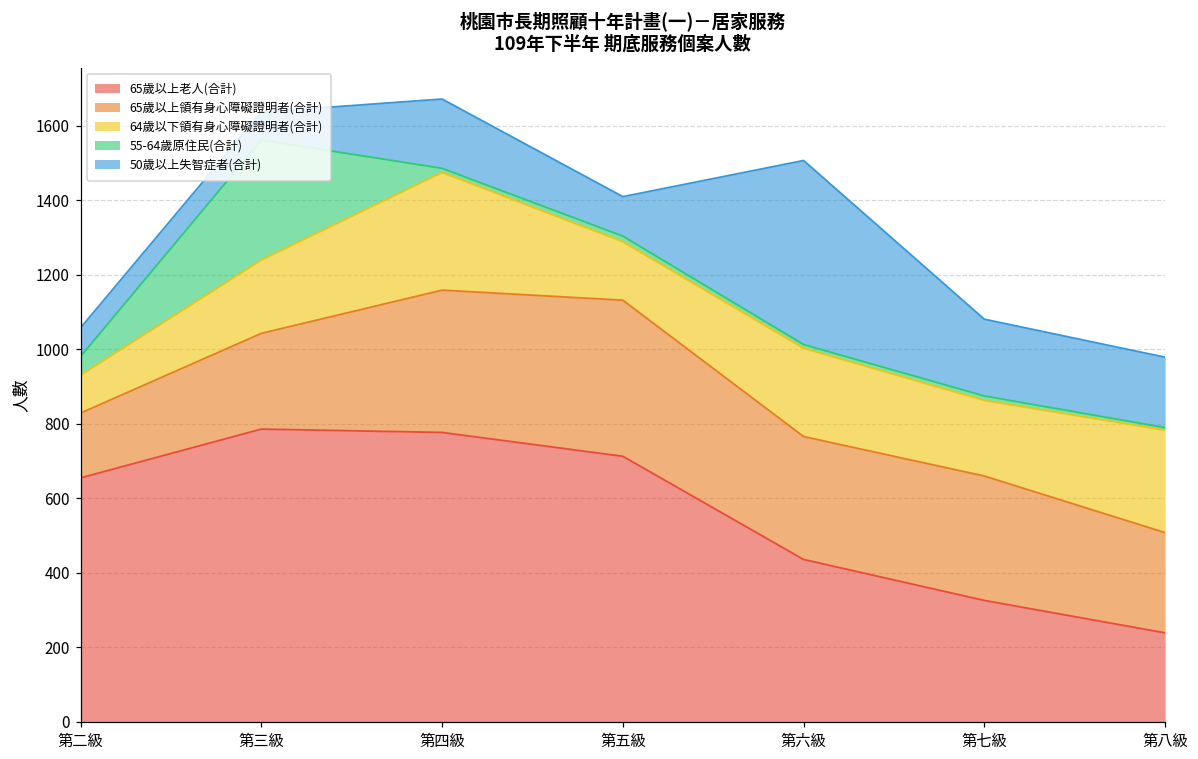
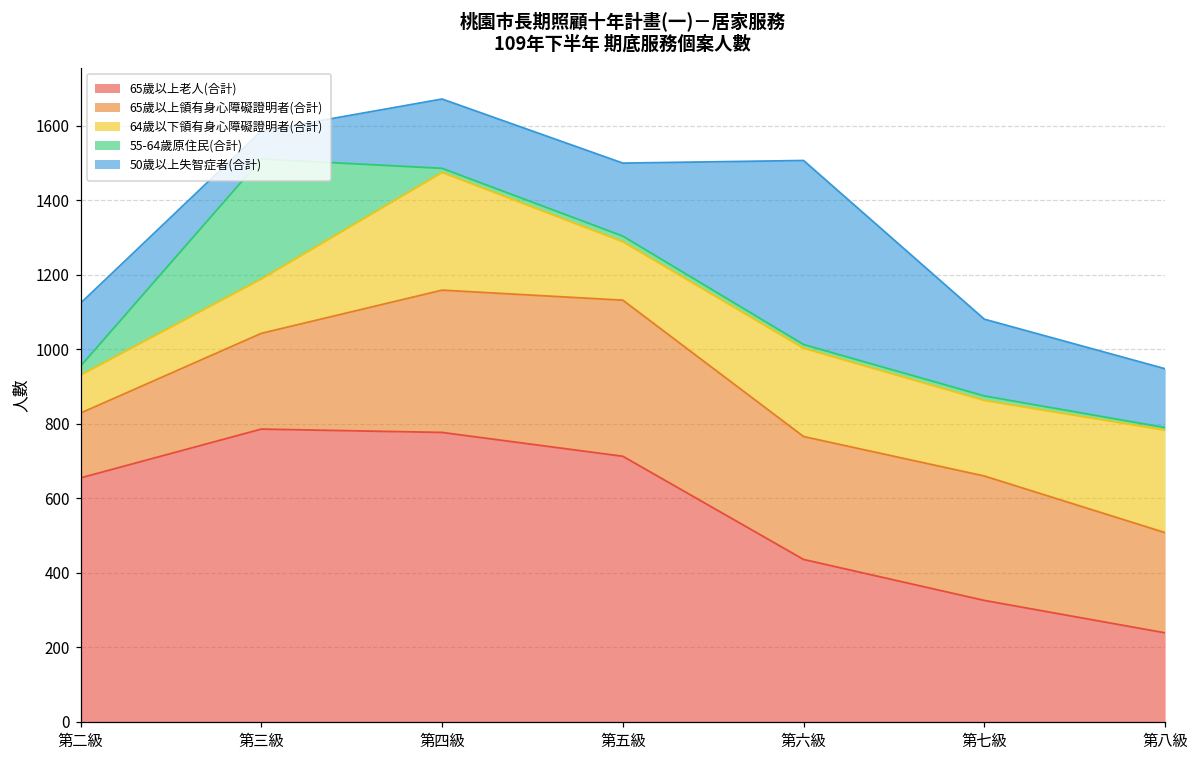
55-64歲原住民(合計), 第二級: 50 -> 20
50歲以上失智症者(合計), 第二級: 80 -> 170
64歲以下領有身心障礙證明者(合計), 第三級: 200 -> 150
50歲以上失智症者(合計), 第五級: 110 -> 200
50歲以上失智症者(合計), 第八級: 190 -> 160
